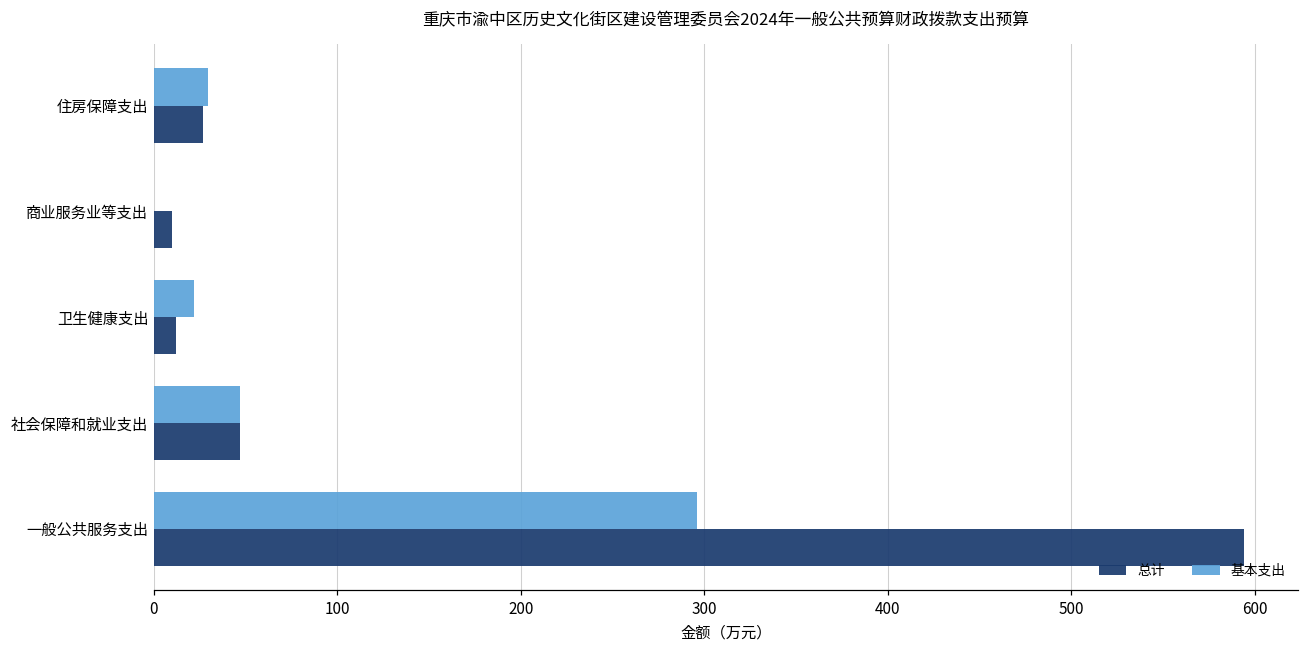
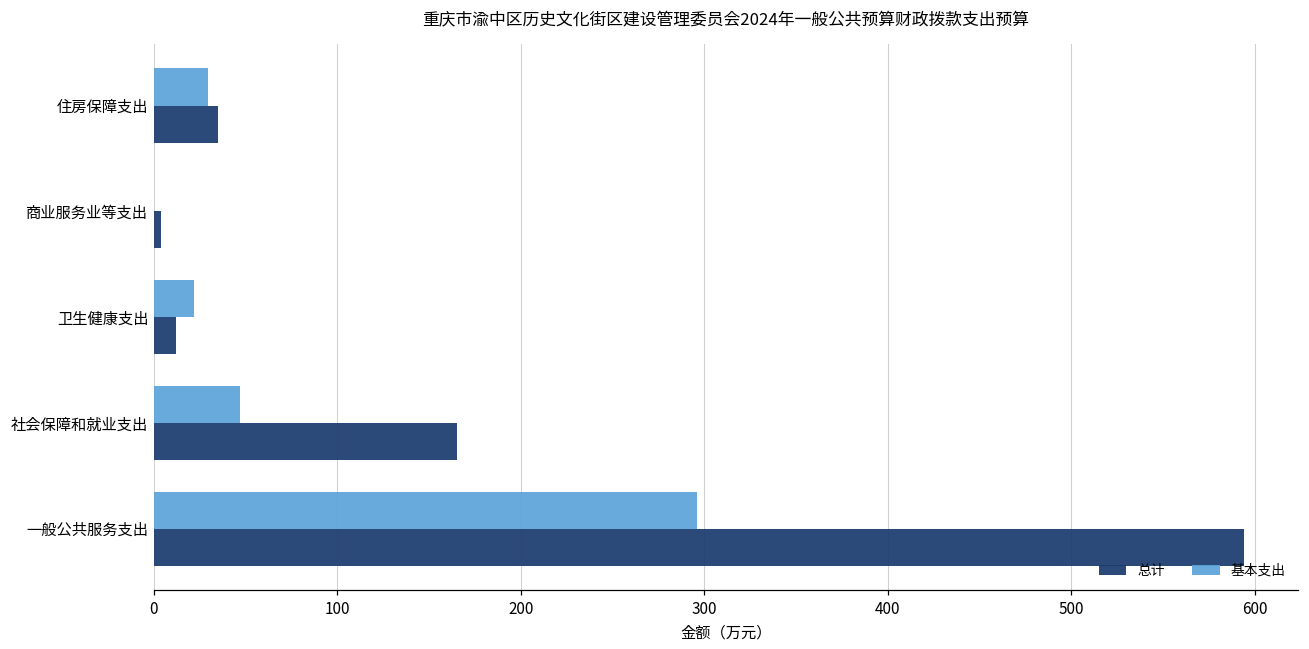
总计, 住房保障支出: 27 -> 35
总计, 商业服务业等支出: 10 -> 4
总计, 社会保障和就业支出: 47 -> 165
